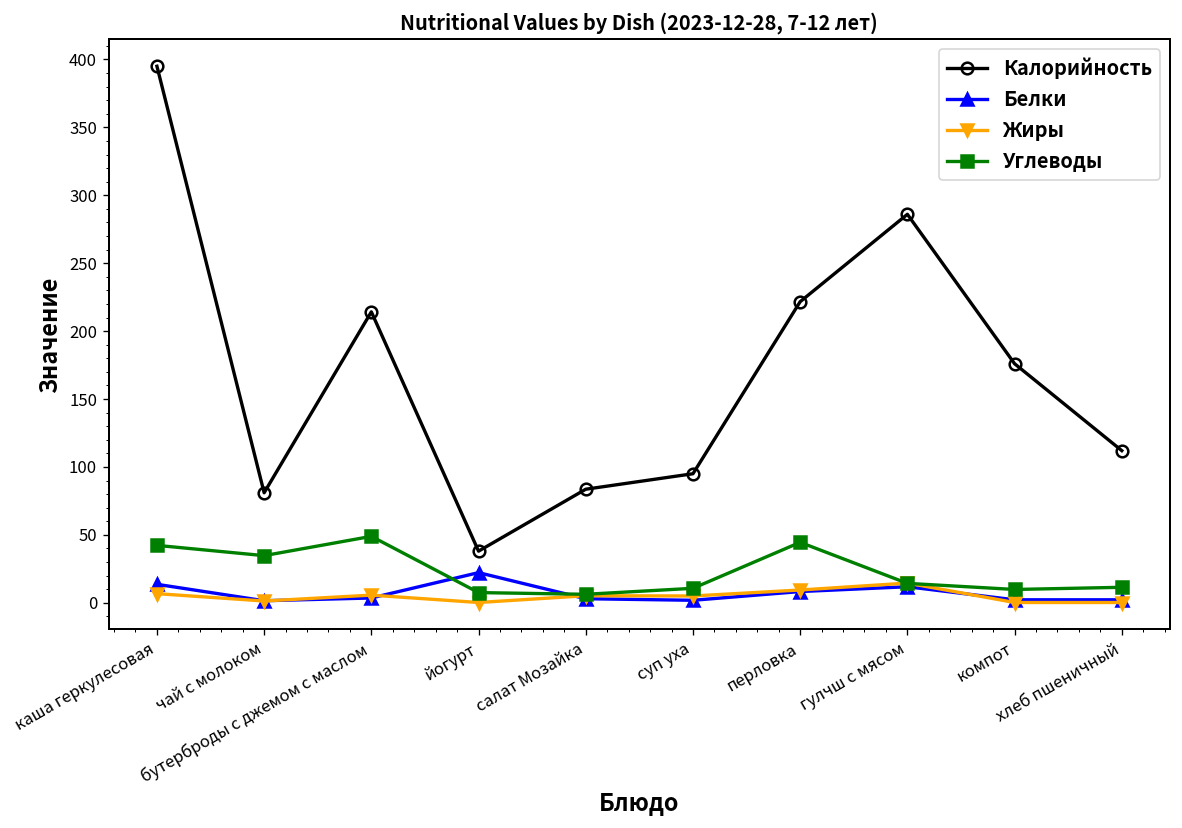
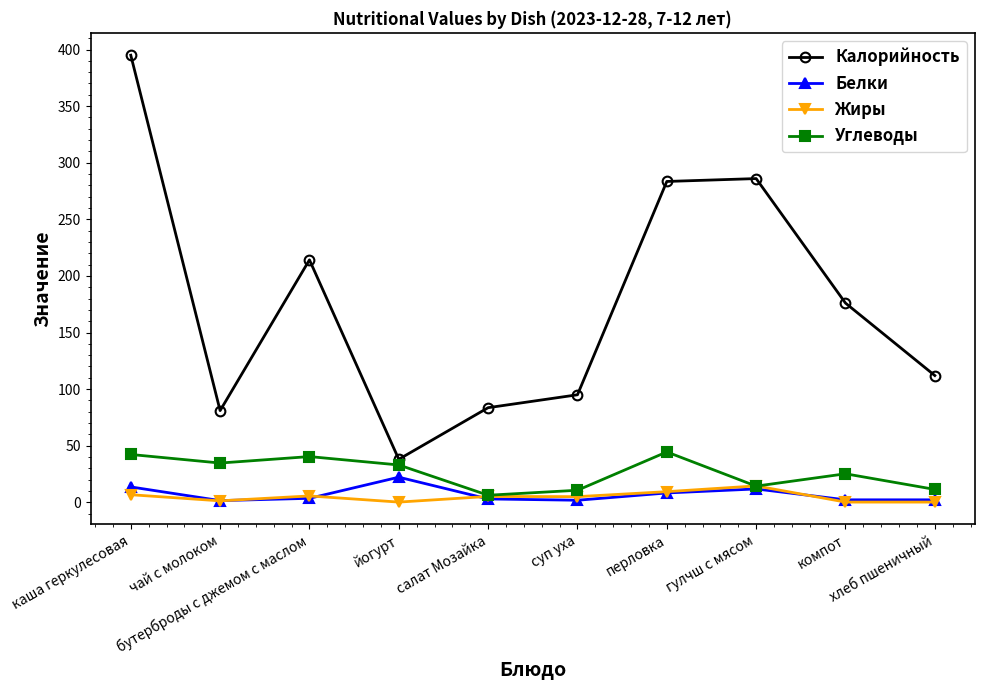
Углеводы, бутерброды с джемом с маслом: 49 -> 40
Углеводы, йогурт: 8 -> 33
Калорийность, перловка: 222 -> 283
Углеводы, компот: 10 -> 25
